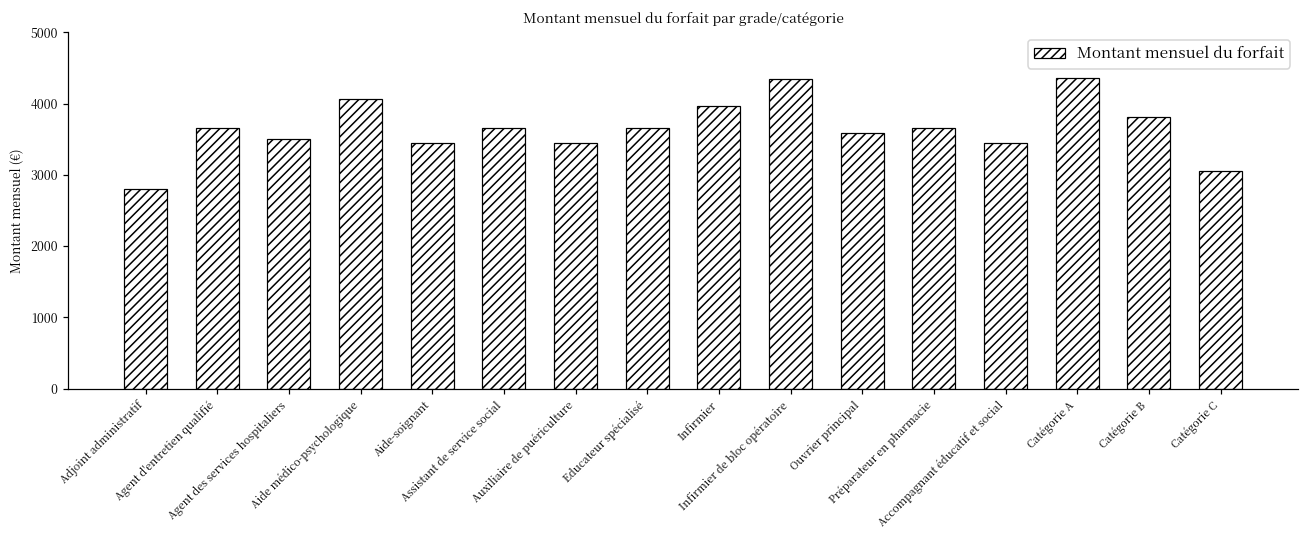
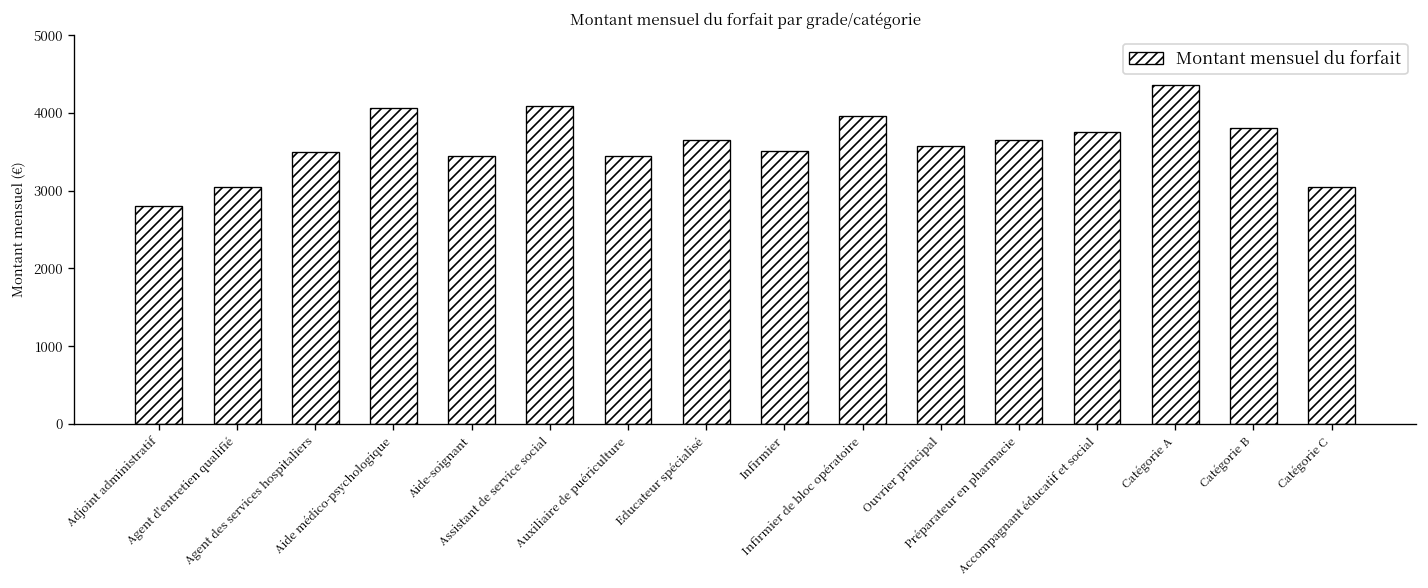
Agent d'entretien qualifié: 3700 -> 3100
Assistant de service social: 3700 -> 4100
Infirmier: 4000 -> 3500
Infirmier de bloc opératoire: 4300 -> 4000
Accompagnant éducatif et social: 3500 -> 3800
